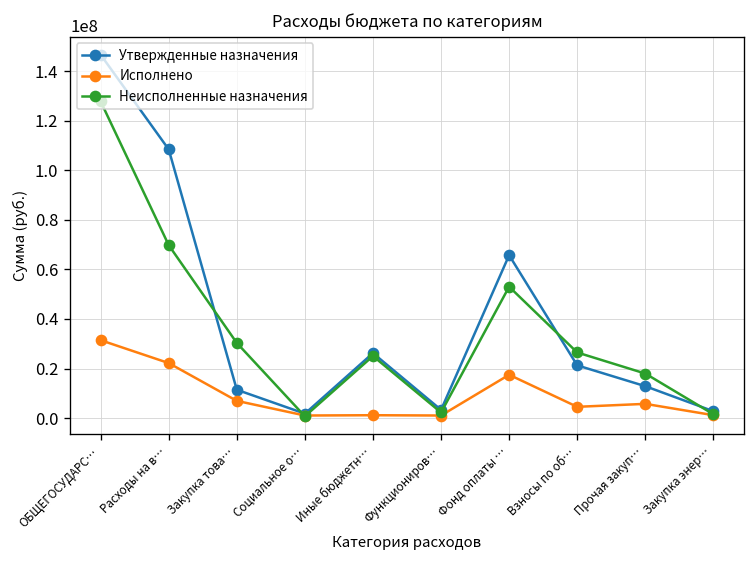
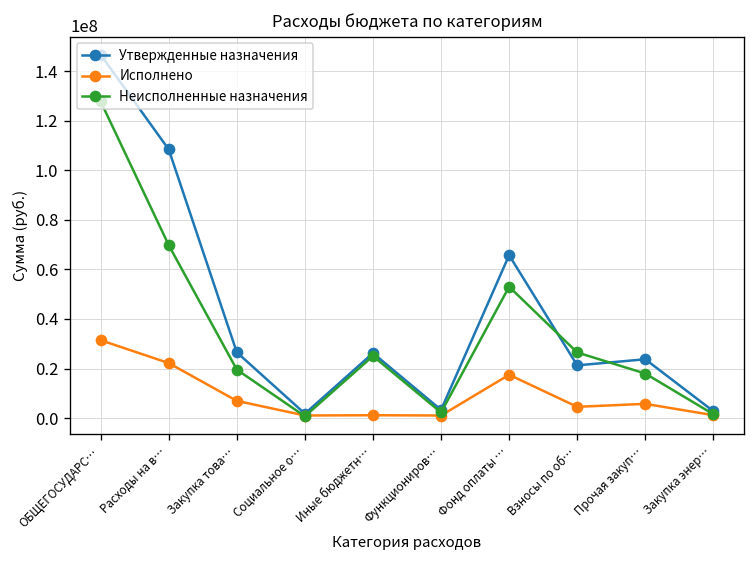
Утвержденные назначения, Закупка това…: 11000000 -> 27000000
Неисполненные назначения, Закупка това…: 30000000 -> 20000000
Утвержденные назначения, Прочая закуп…: 13000000 -> 24000000
